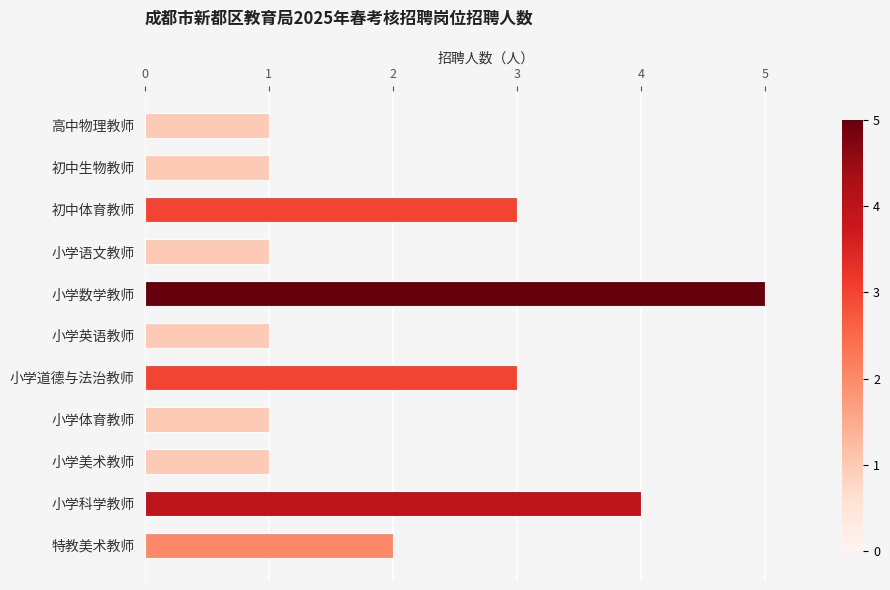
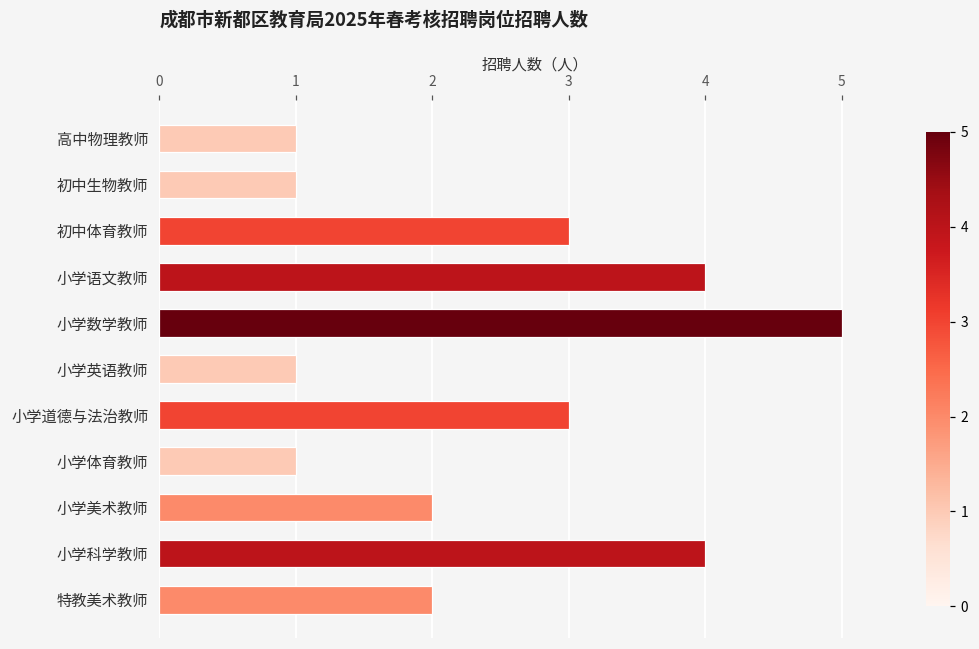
小学语文教师: 1 -> 4
小学美术教师: 1 -> 2
